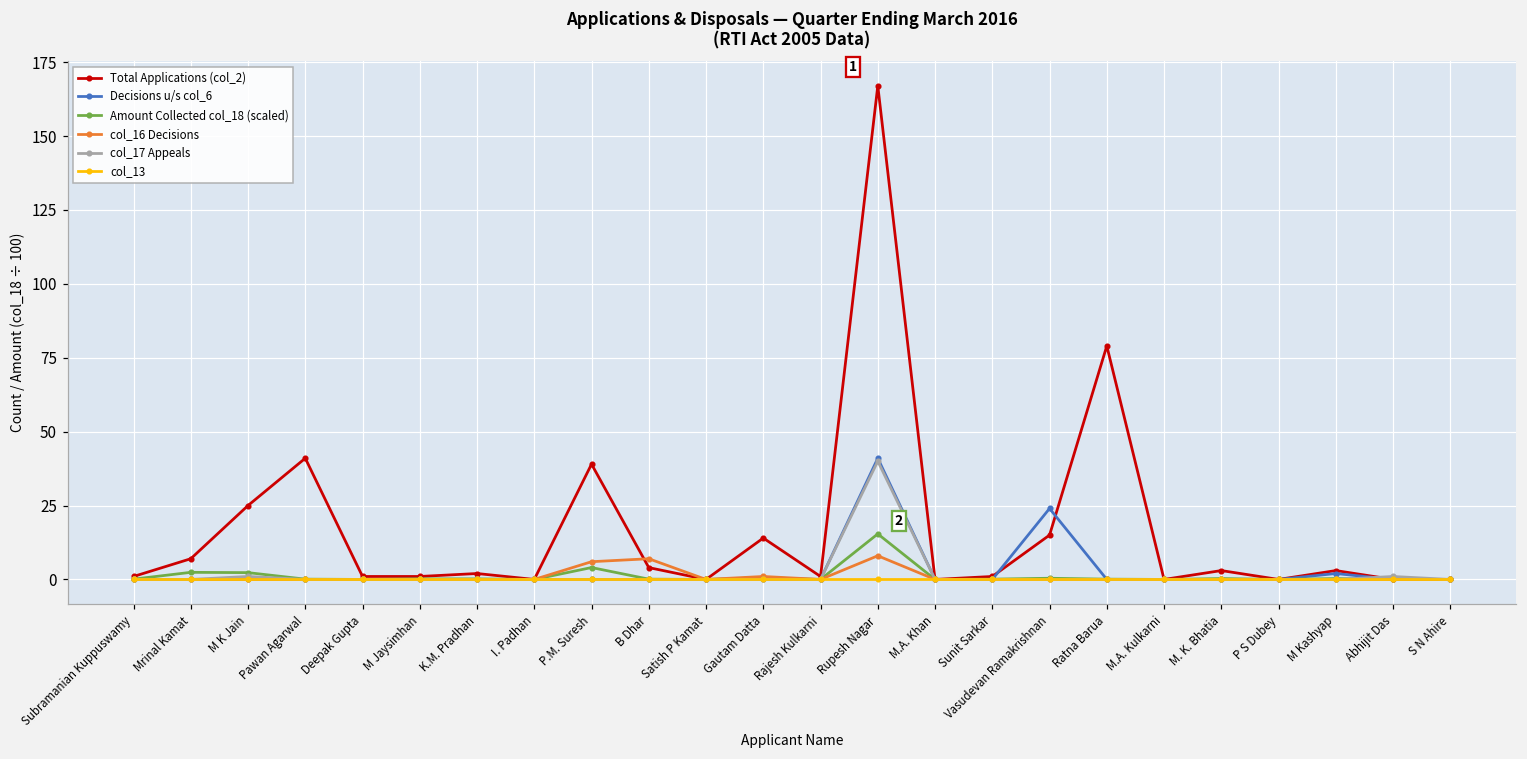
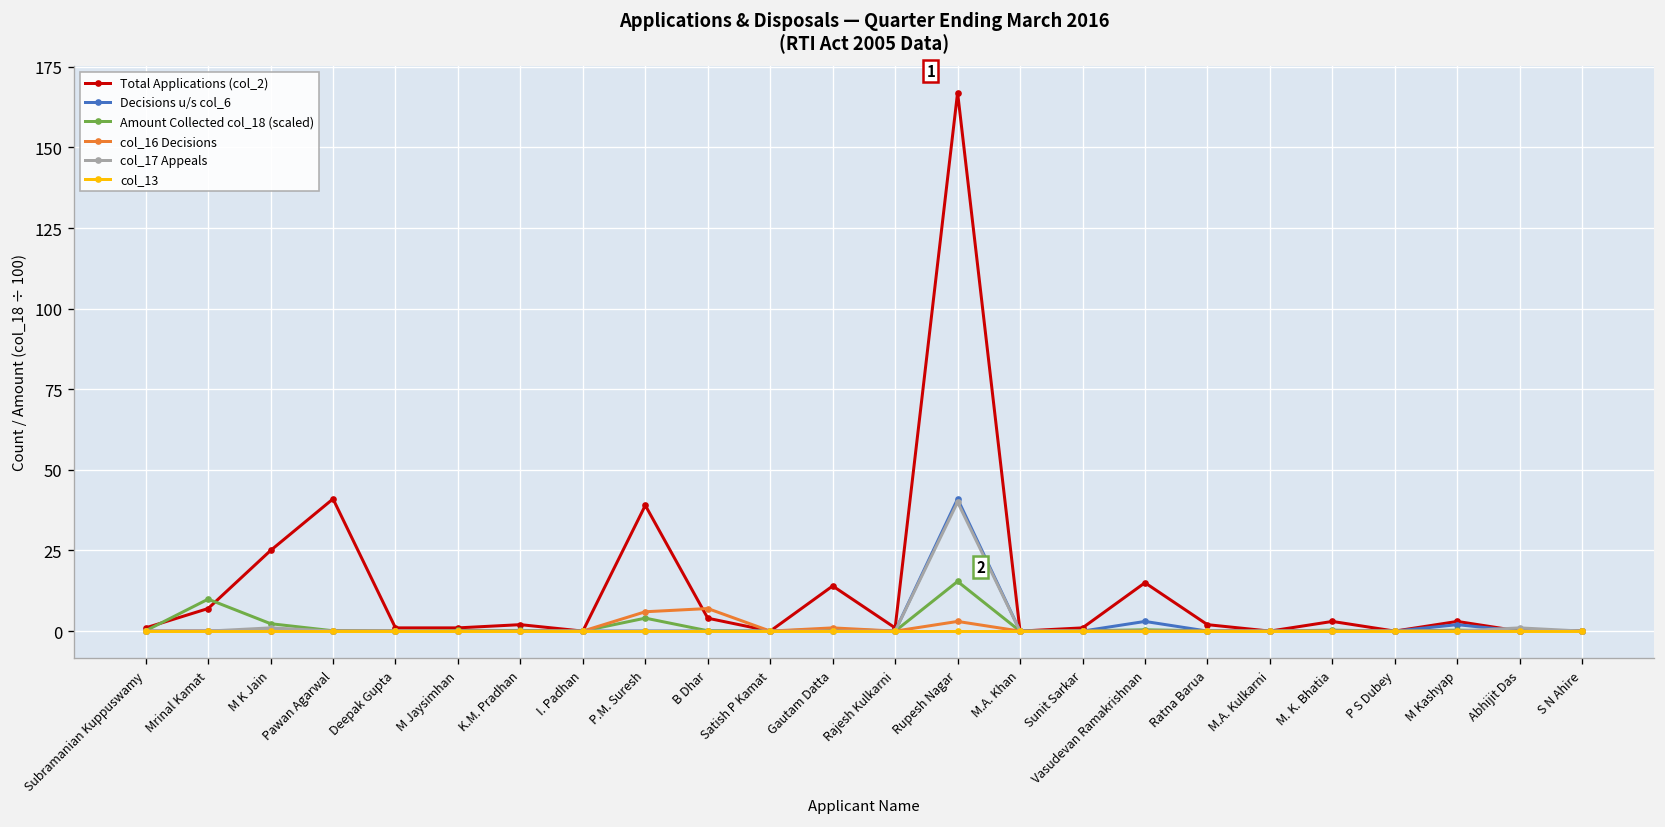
Amount Collected col_18 (scaled), Mrinal Kamat: 2 -> 10
col_16 Decisions, Rupesh Nagar: 8 -> 3
Decisions u/s col_6, Vasudevan Ramakrishnan: 24 -> 3
Total Applications (col_2), Ratna Barua: 79 -> 2
